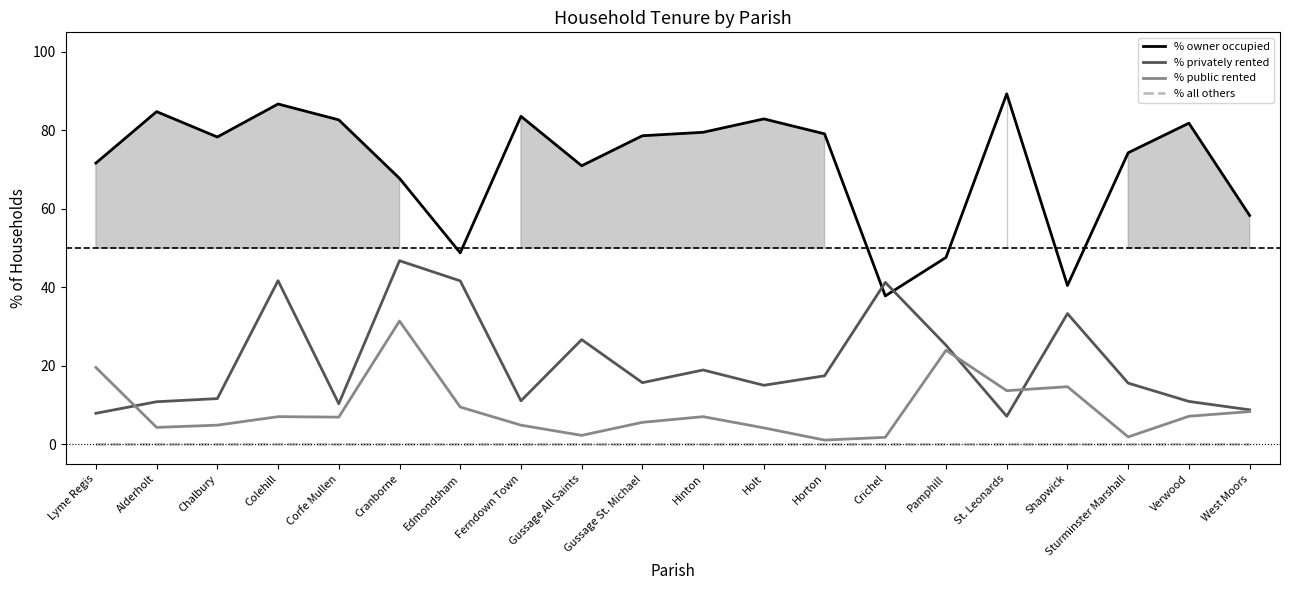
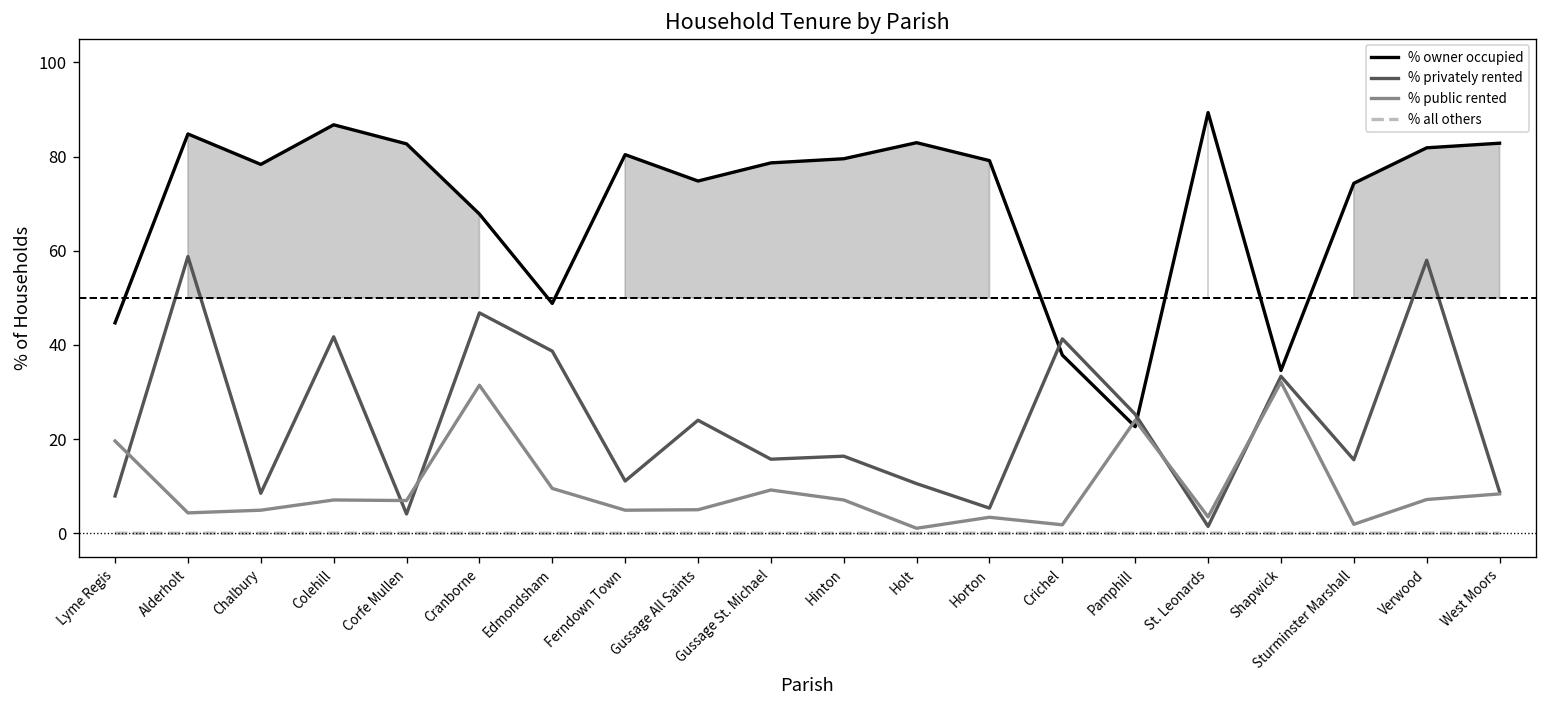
% owner occupied, Lyme Regis: 72 -> 45
% privately rented, Alderholt: 11 -> 59
% privately rented, Chalbury: 12 -> 8
% privately rented, Corfe Mullen: 10 -> 4
% privately rented, Edmondsham: 42 -> 39
% owner occupied, Ferndown Town: 84 -> 80
% owner occupied, Gussage All Saints: 71 -> 75
% privately rented, Gussage All Saints: 27 -> 24
% public rented, Gussage All Saints: 2 -> 5
% public rented, Gussage St. Michael: 6 -> 9
% privately rented, Hinton: 19 -> 16
% privately rented, Holt: 15 -> 11
% public rented, Holt: 4 -> 1
% privately rented, Horton: 17 -> 5
% public rented, Horton: 1 -> 3
% owner occupied, Pamphill: 48 -> 23
% privately rented, St. Leonards: 7 -> 1
% public rented, St. Leonards: 14 -> 3
% owner occupied, Shapwick: 40 -> 35
% public rented, Shapwick: 15 -> 32
% privately rented, Verwood: 11 -> 58
% owner occupied, West Moors: 58 -> 83
